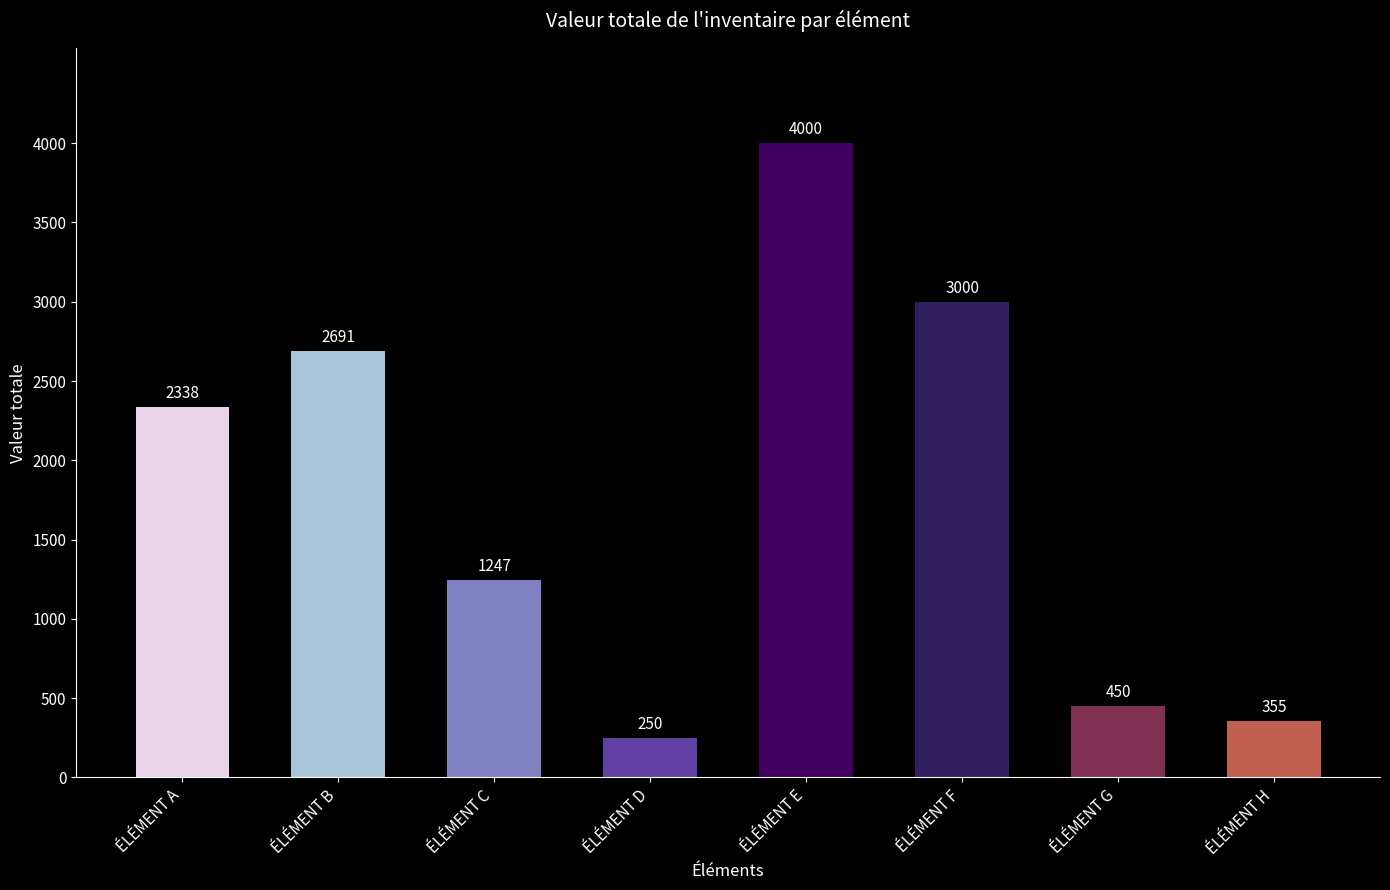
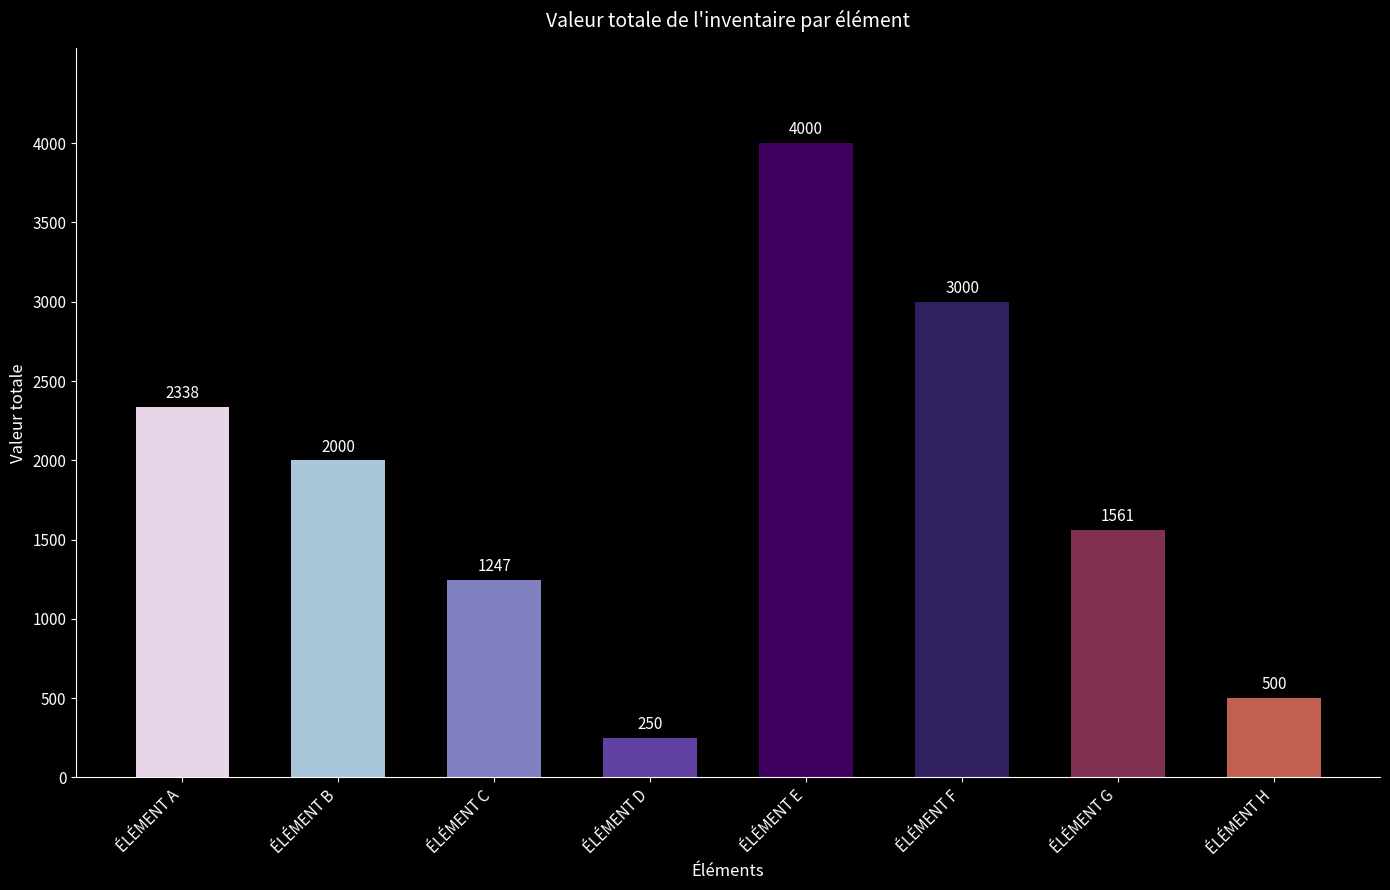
ÉLÉMENT B: 2691 -> 2000
ÉLÉMENT G: 450 -> 1561
ÉLÉMENT H: 355 -> 500
